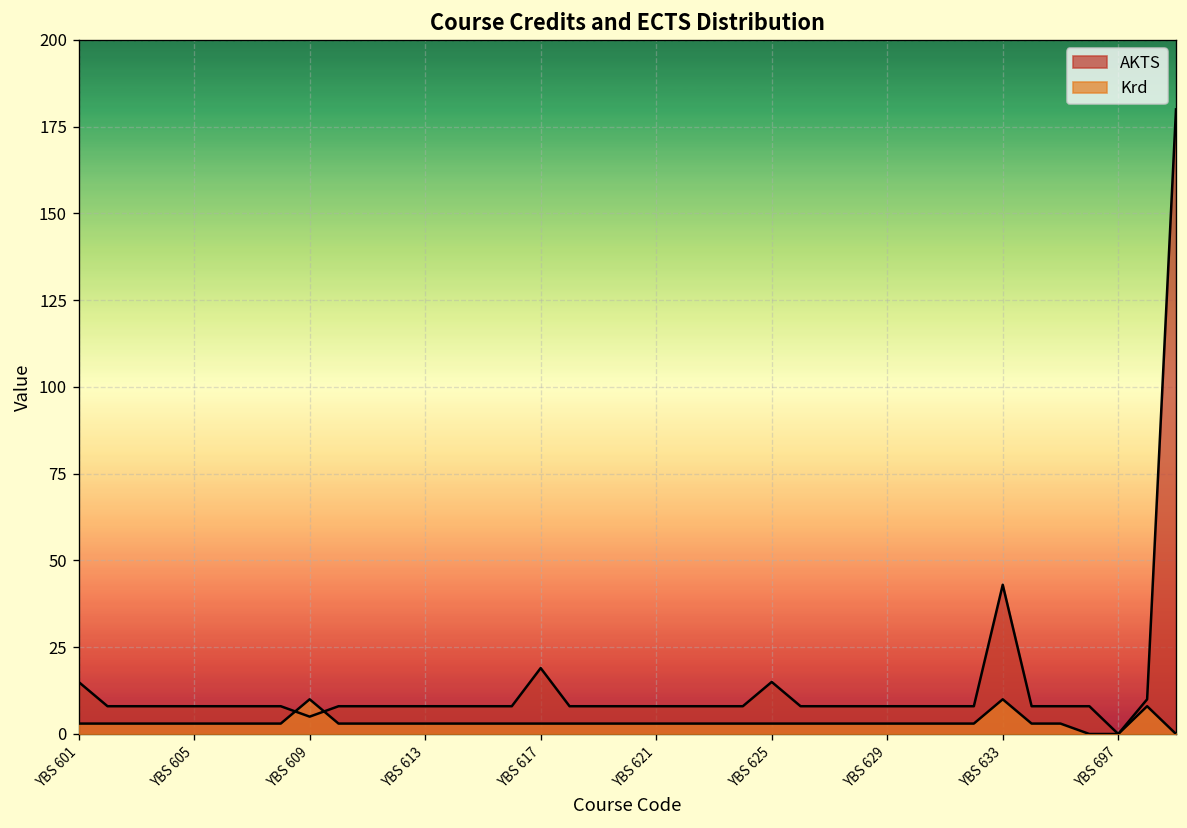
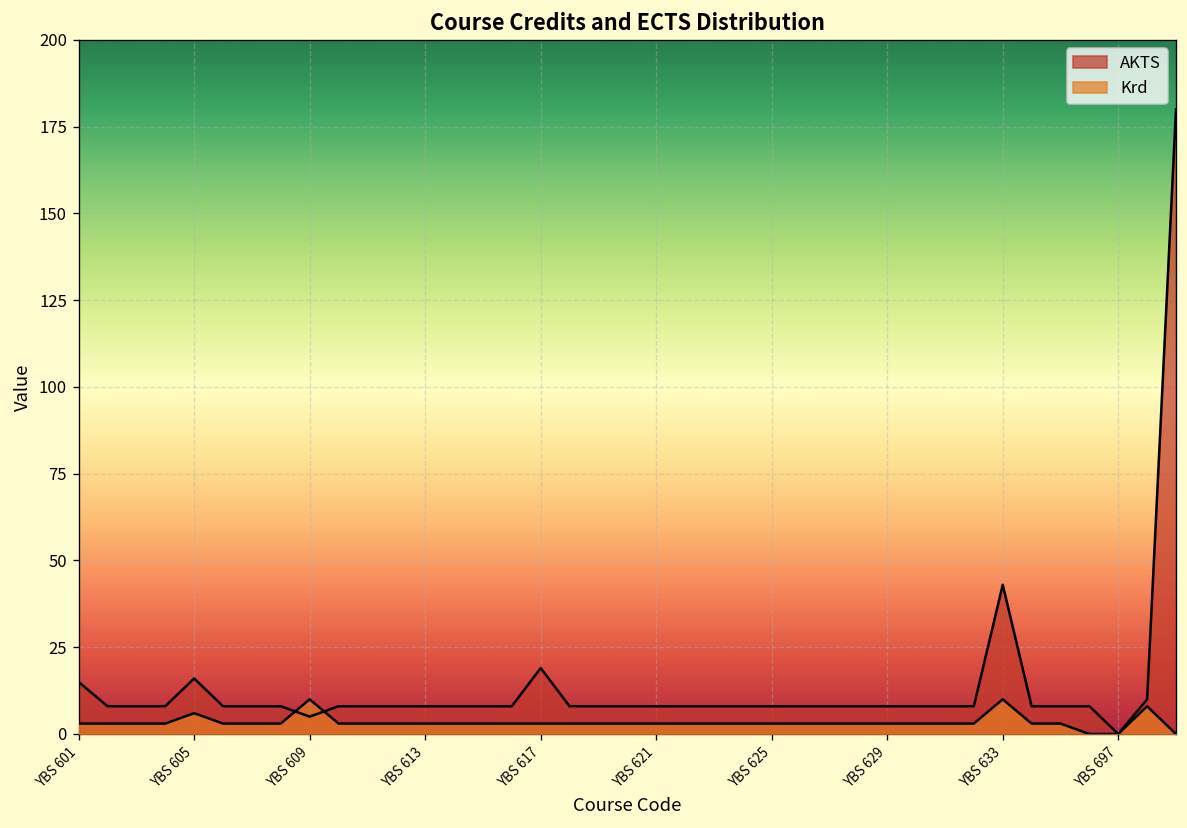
AKTS, YBS 605: 8 -> 16
Krd, YBS 605: 3 -> 6
AKTS, YBS 625: 15 -> 8
